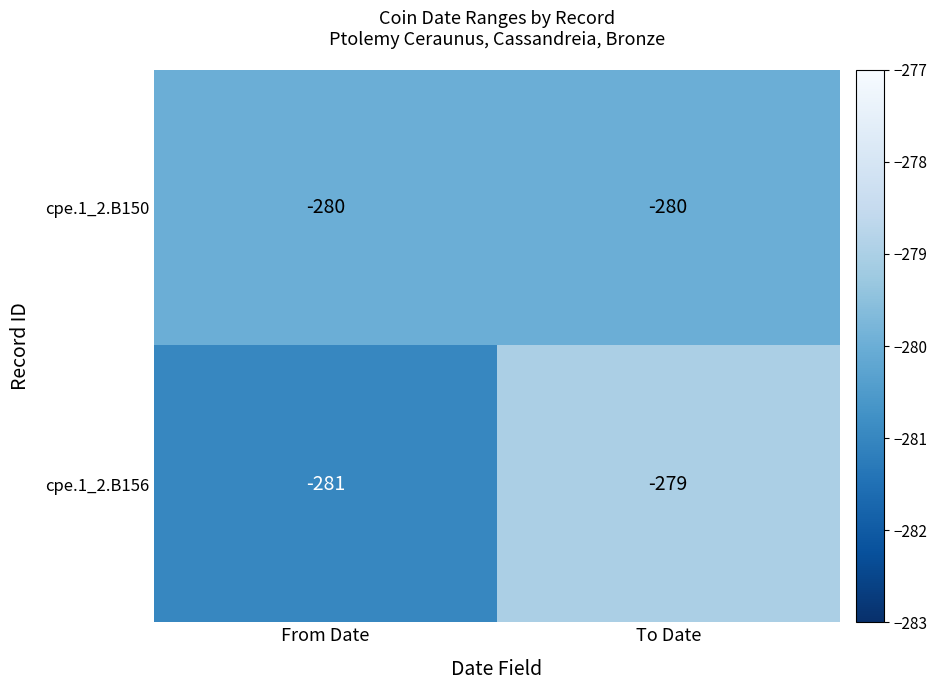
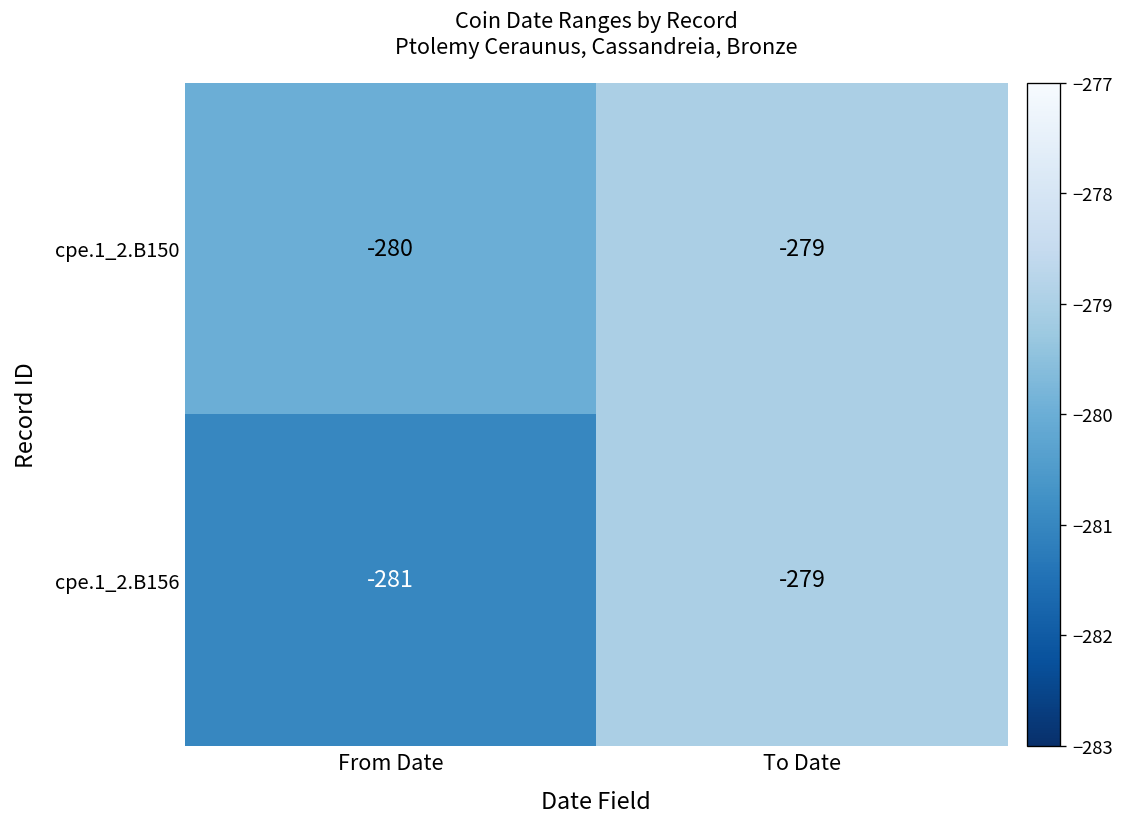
cpe.1_2.B150, To Date: -280 -> -279
